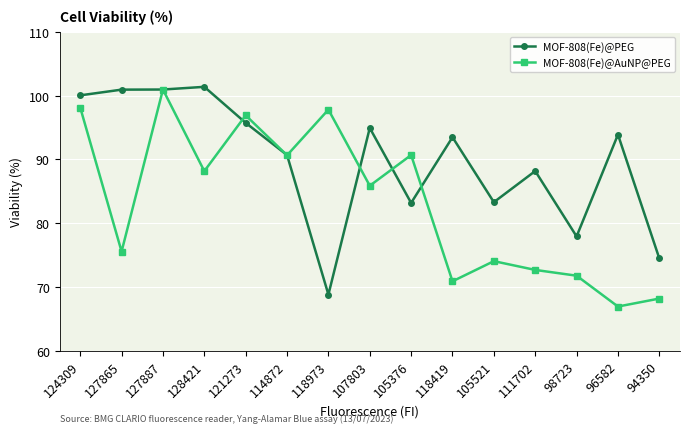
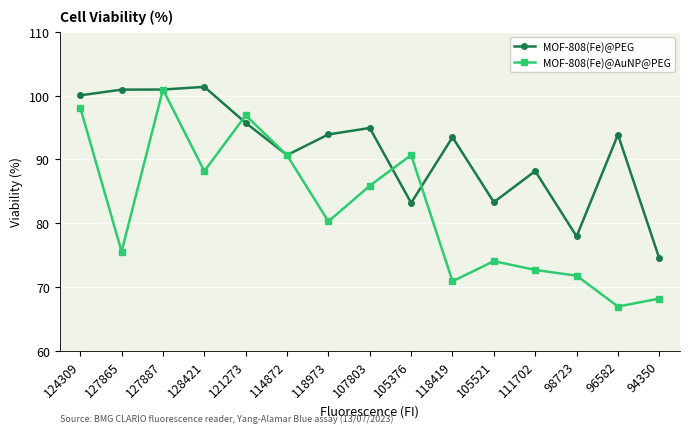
MOF-808(Fe)@PEG, 118973: 69 -> 94
MOF-808(Fe)@AuNP@PEG, 118973: 98 -> 80
